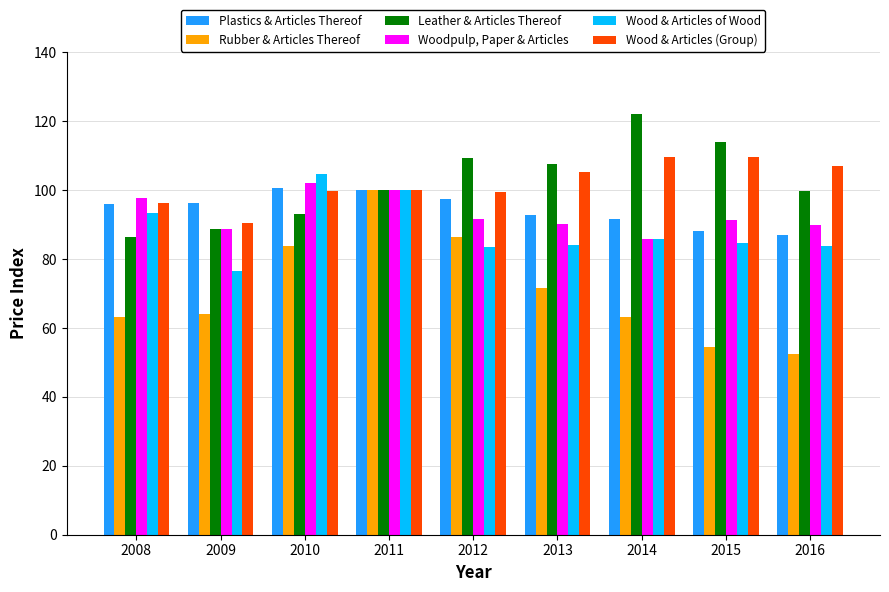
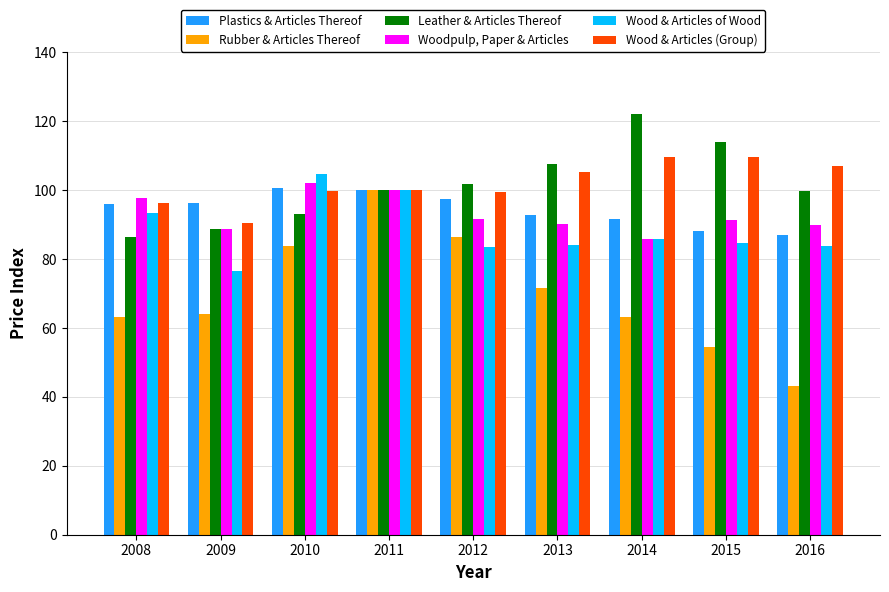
Leather & Articles Thereof, 2012: 109 -> 102
Rubber & Articles Thereof, 2016: 52 -> 43
